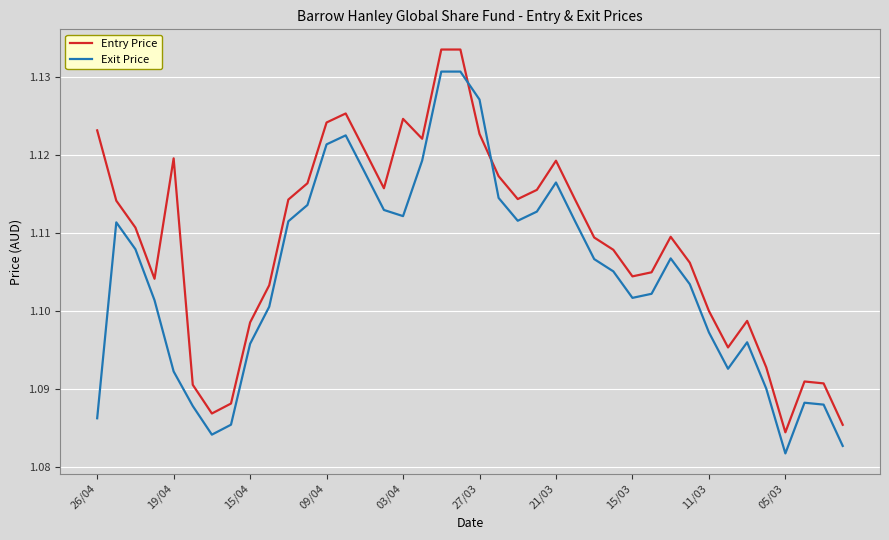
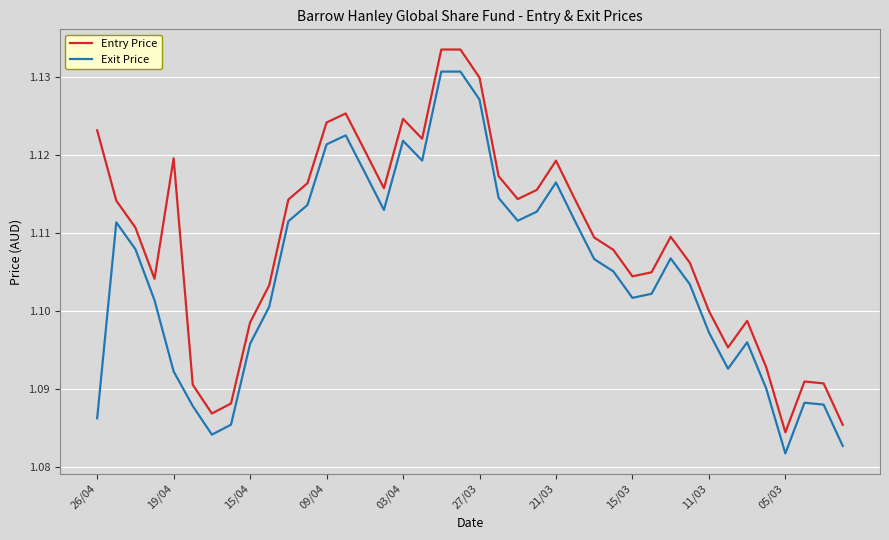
Exit Price, 03/04: 1.112 -> 1.122
Entry Price, 27/03: 1.123 -> 1.130
